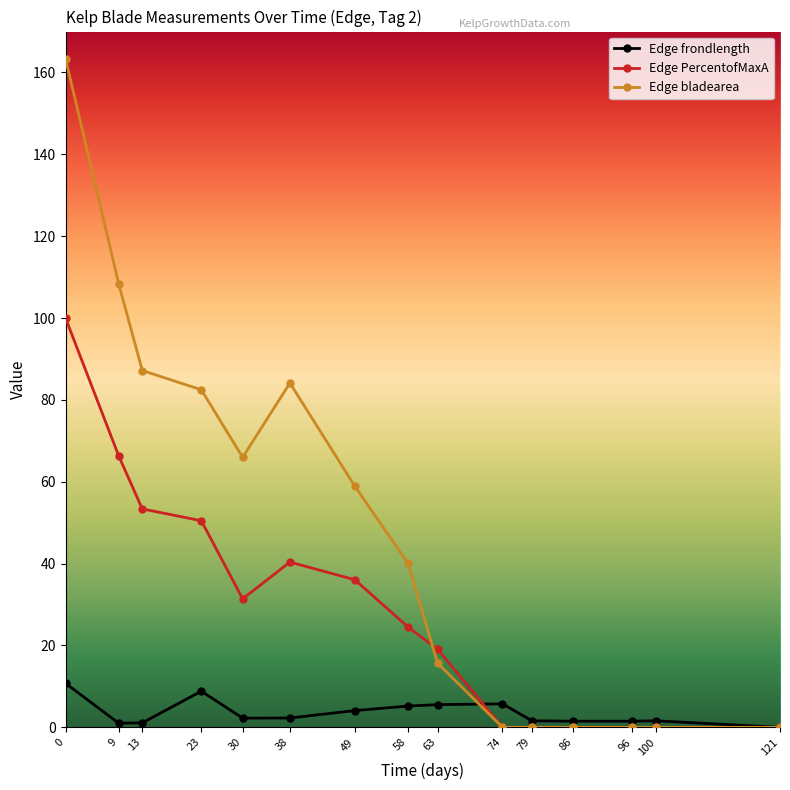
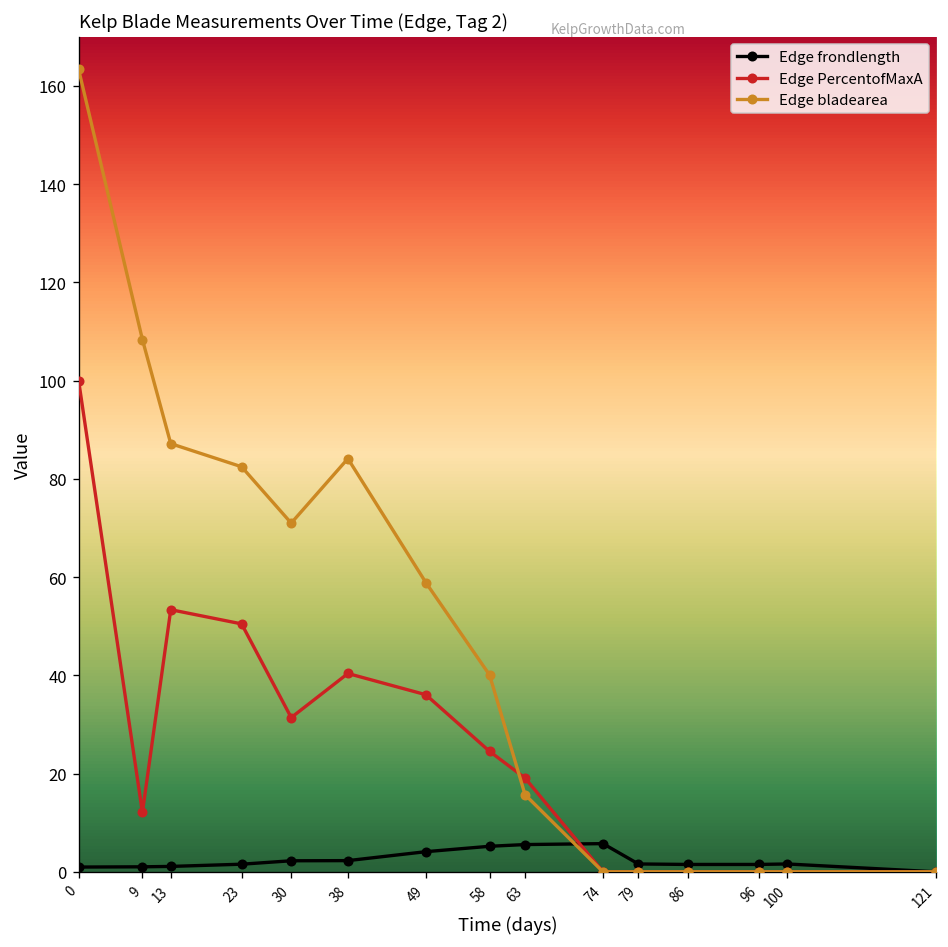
Edge frondlength, 0: 11 -> 1
Edge PercentofMaxA, 9: 66 -> 12
Edge frondlength, 23: 9 -> 2
Edge bladearea, 30: 66 -> 71
